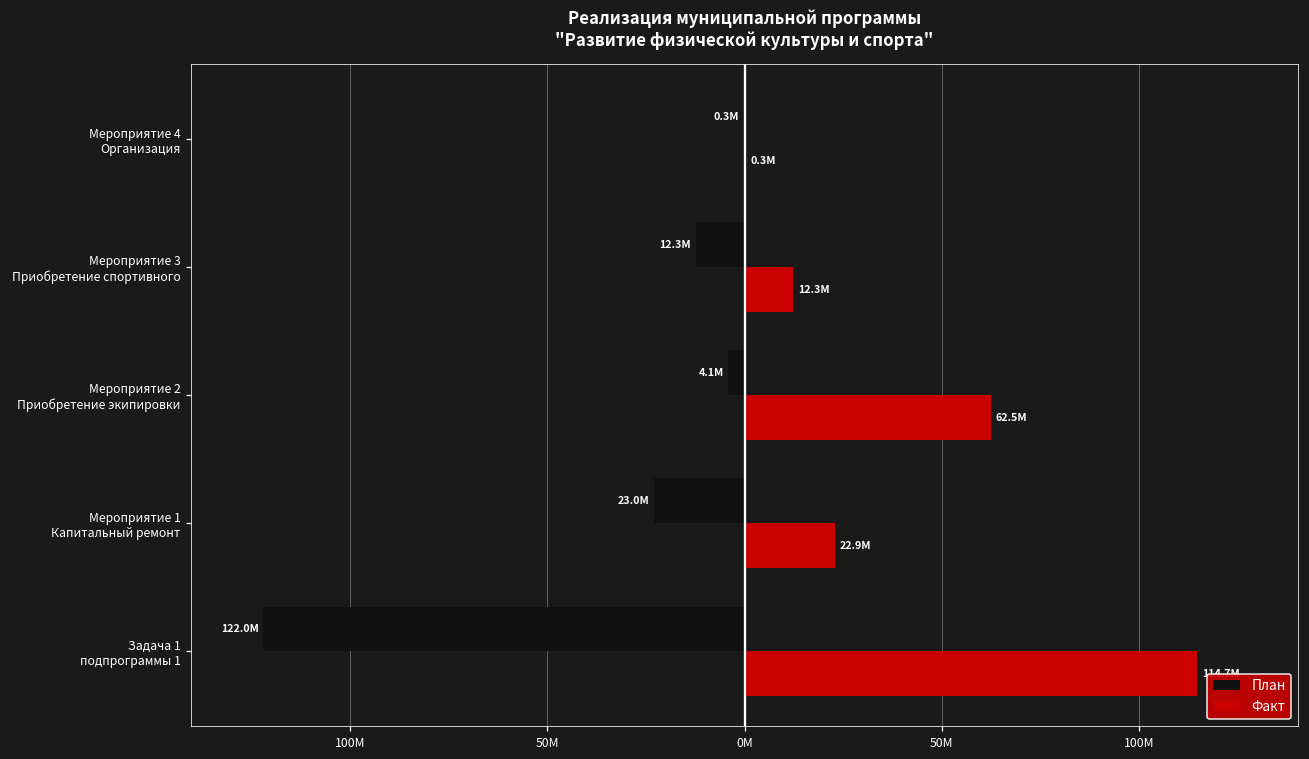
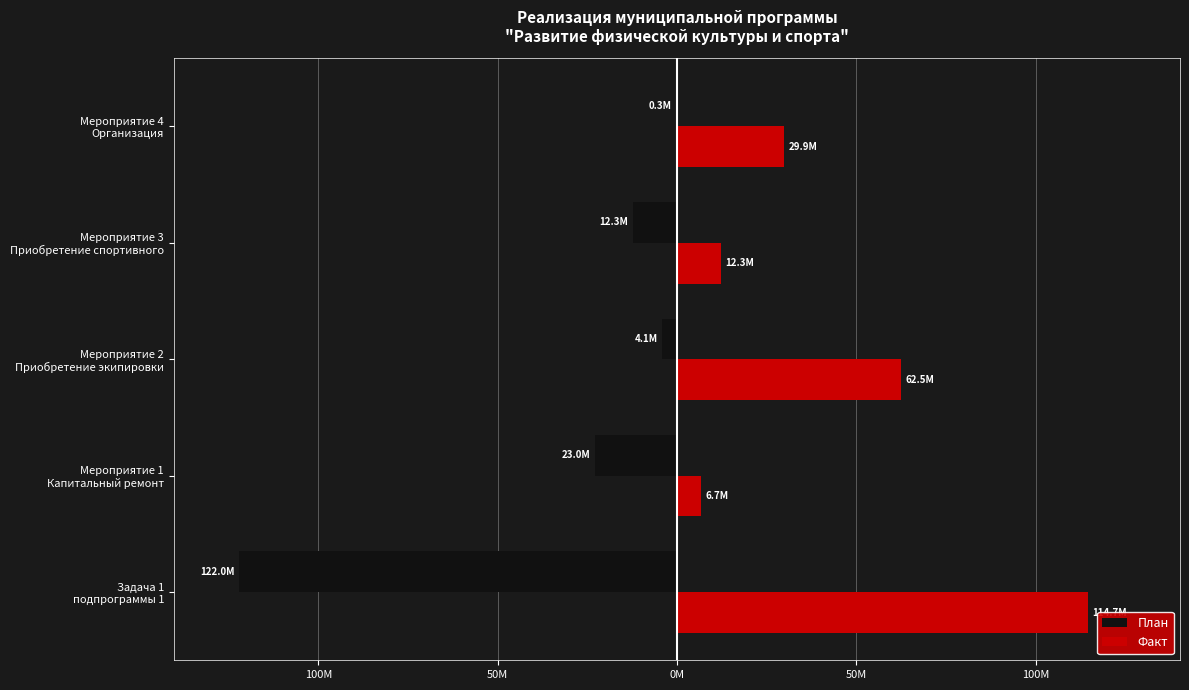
Факт, Мероприятие 4 Организация: 0.3M -> 29.9M
Факт, Мероприятие 1 Капитальный ремонт: 22.9M -> 6.7M
